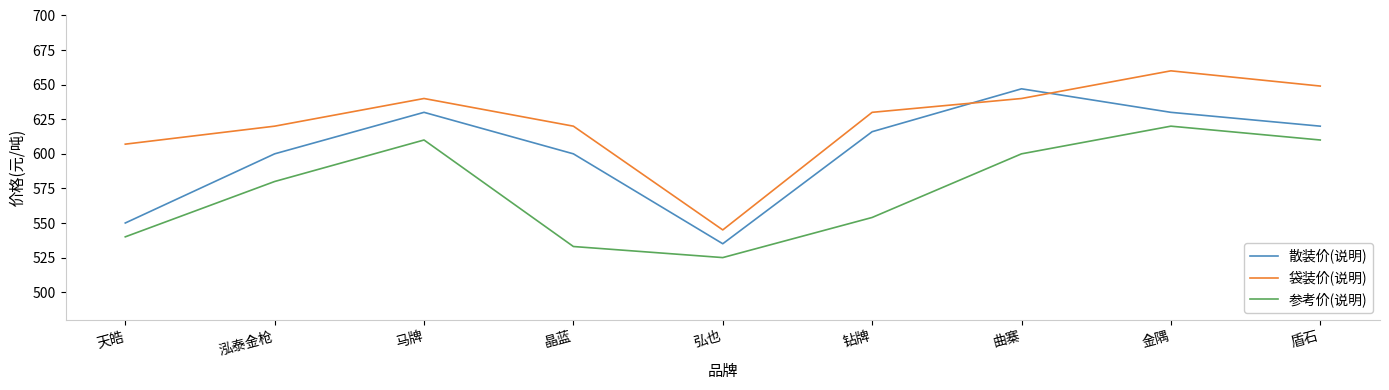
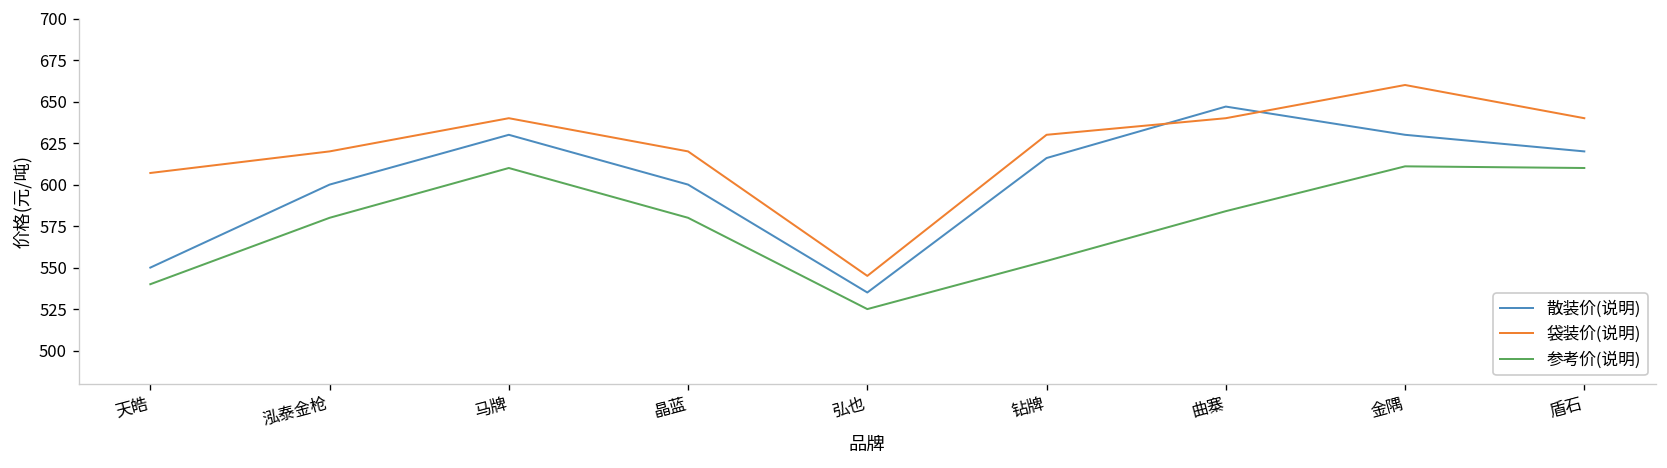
参考价(说明), 晶蓝: 533 -> 580
参考价(说明), 曲寨: 600 -> 584
参考价(说明), 金隅: 620 -> 611
袋装价(说明), 盾石: 649 -> 640
